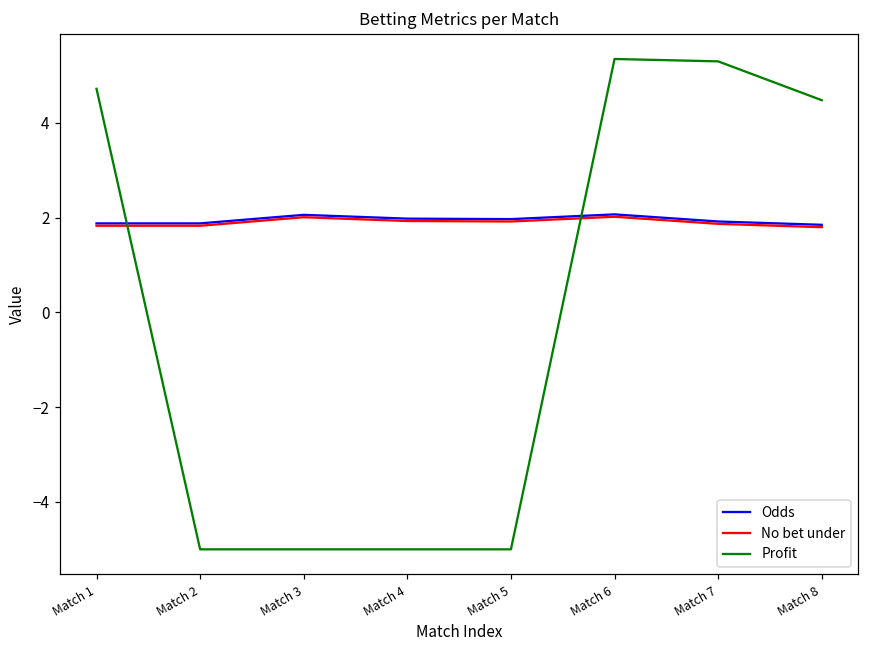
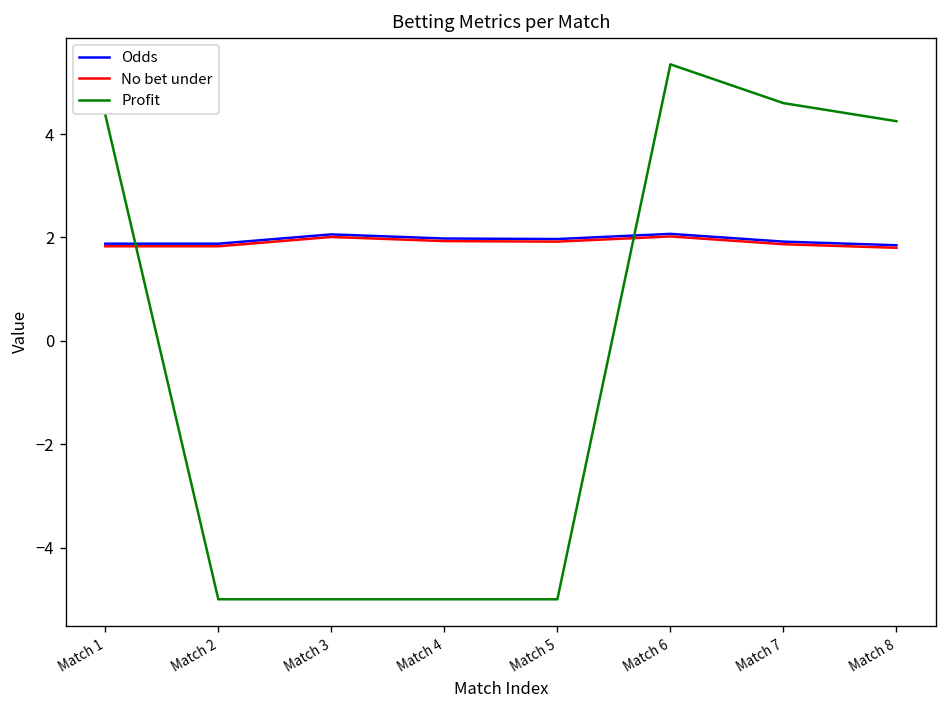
Profit, Match 1: 4.7 -> 4.4
Profit, Match 7: 5.3 -> 4.6
Profit, Match 8: 4.5 -> 4.3
